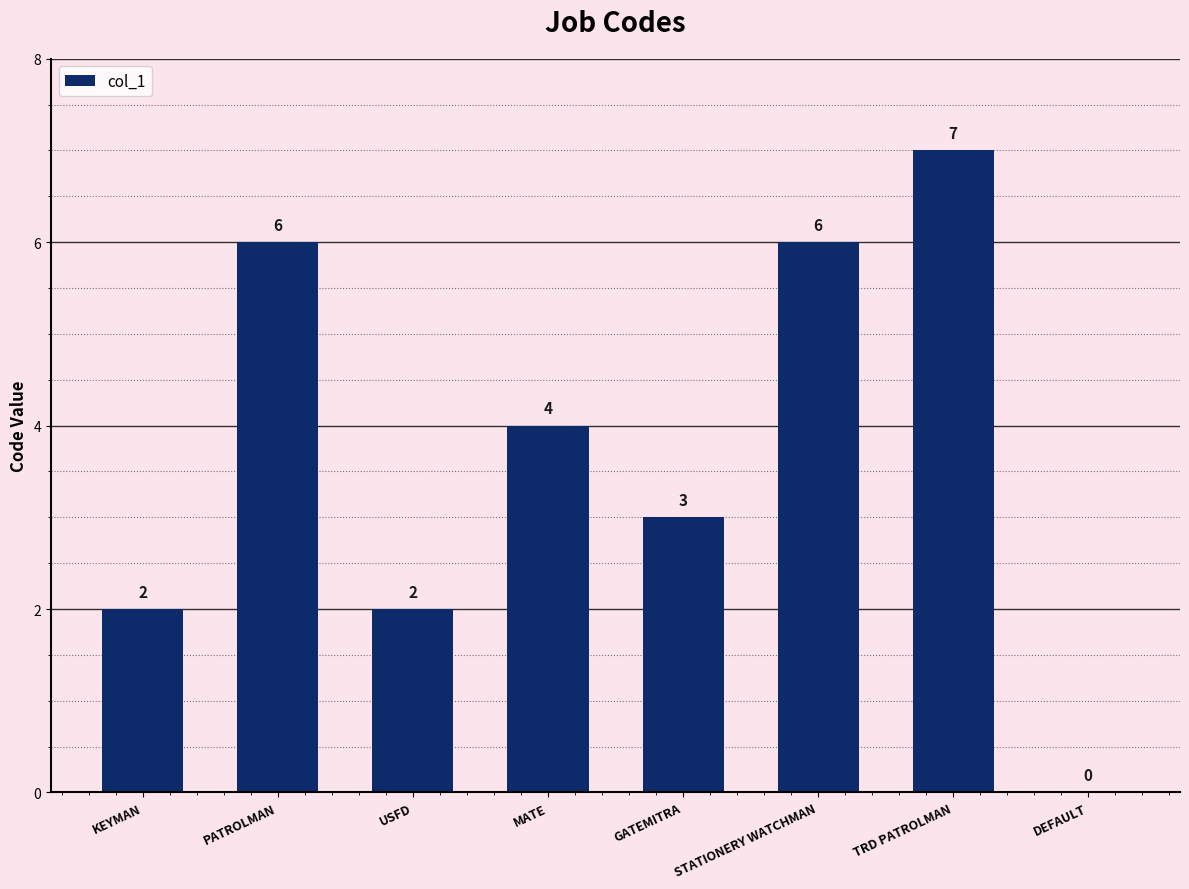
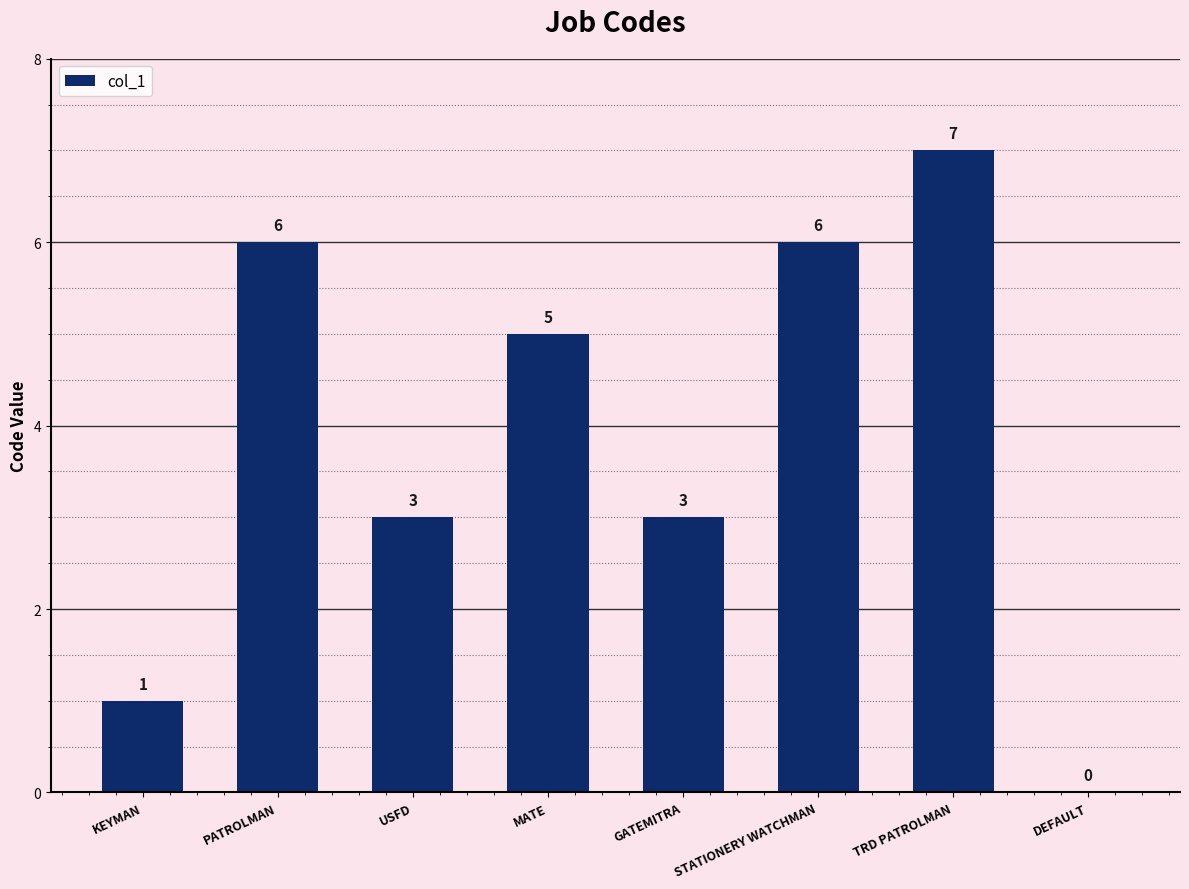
KEYMAN: 2 -> 1
USFD: 2 -> 3
MATE: 4 -> 5
